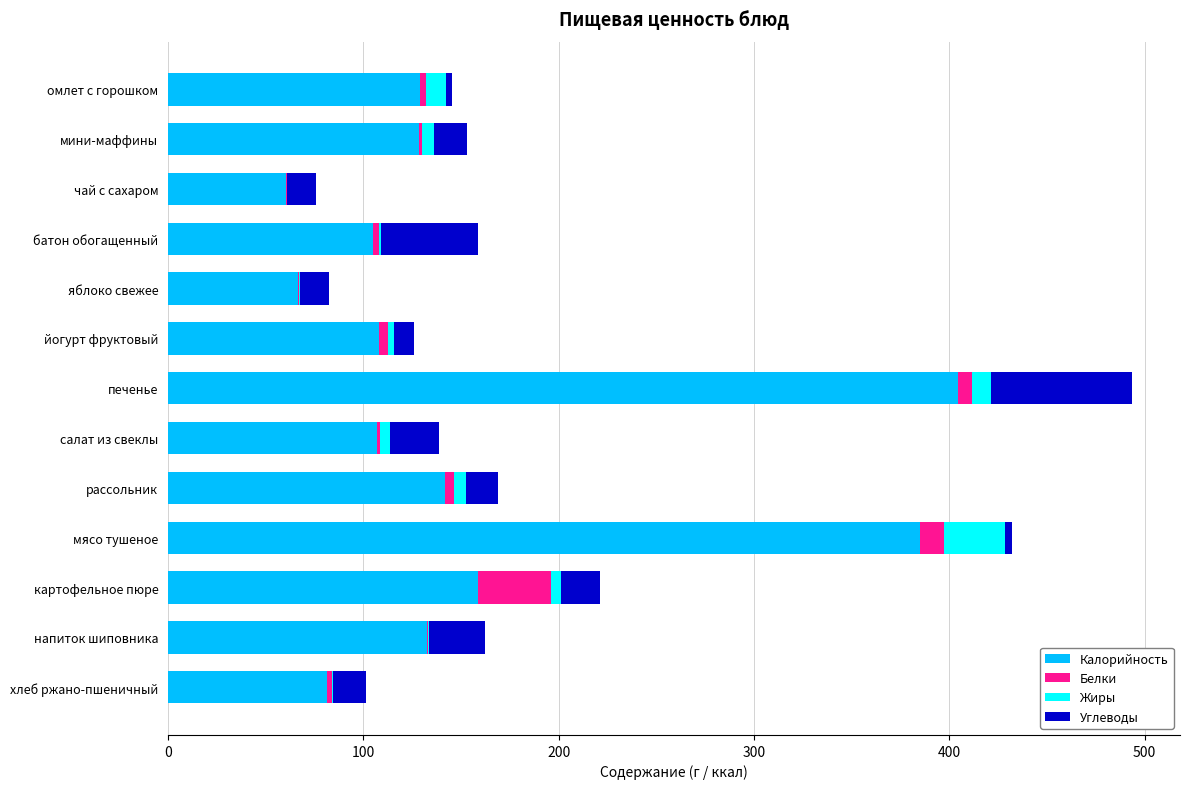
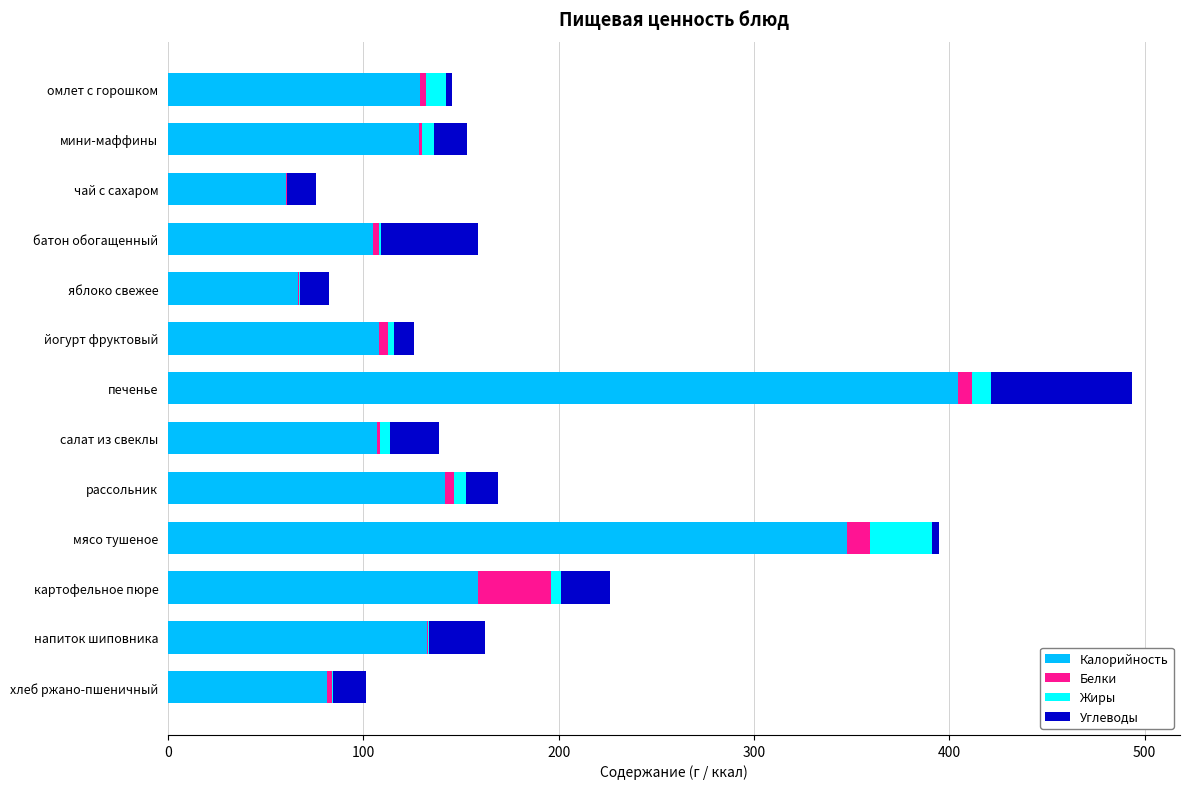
Калорийность, мясо тушеное: 385 -> 348
Углеводы, картофельное пюре: 20 -> 25
